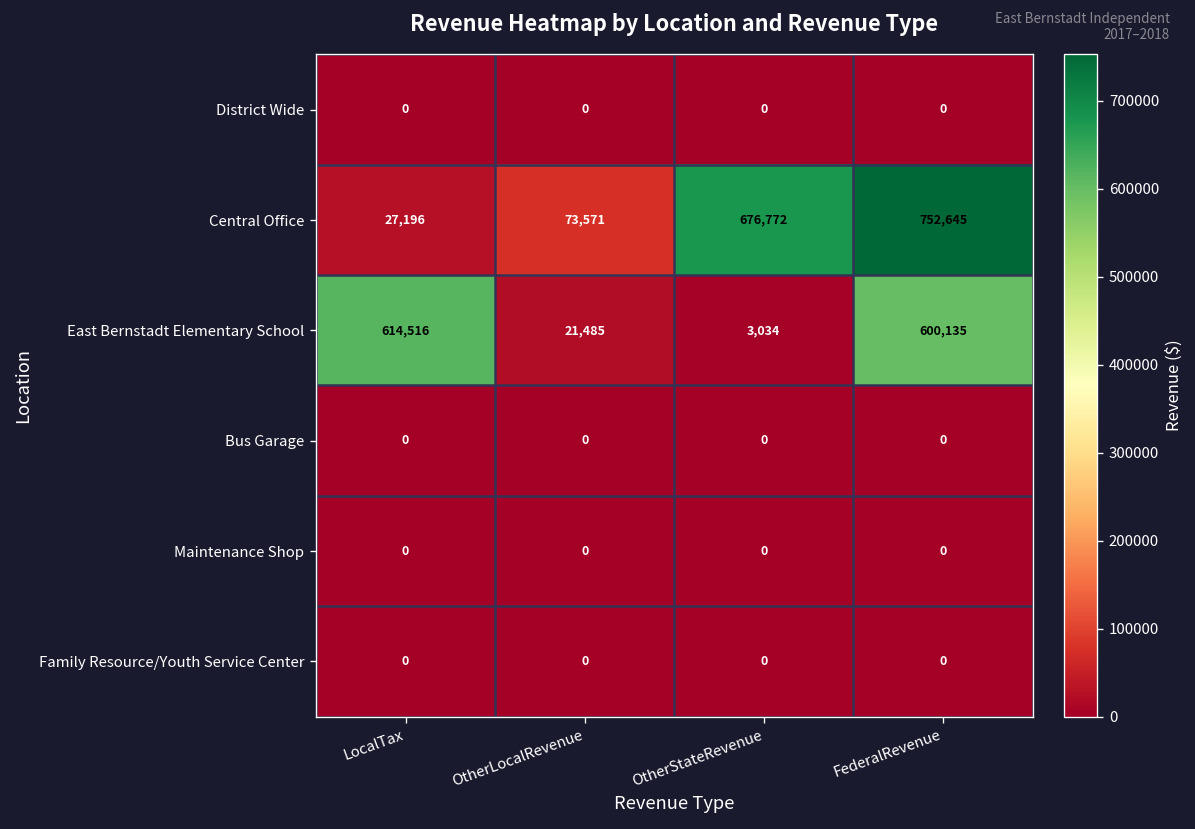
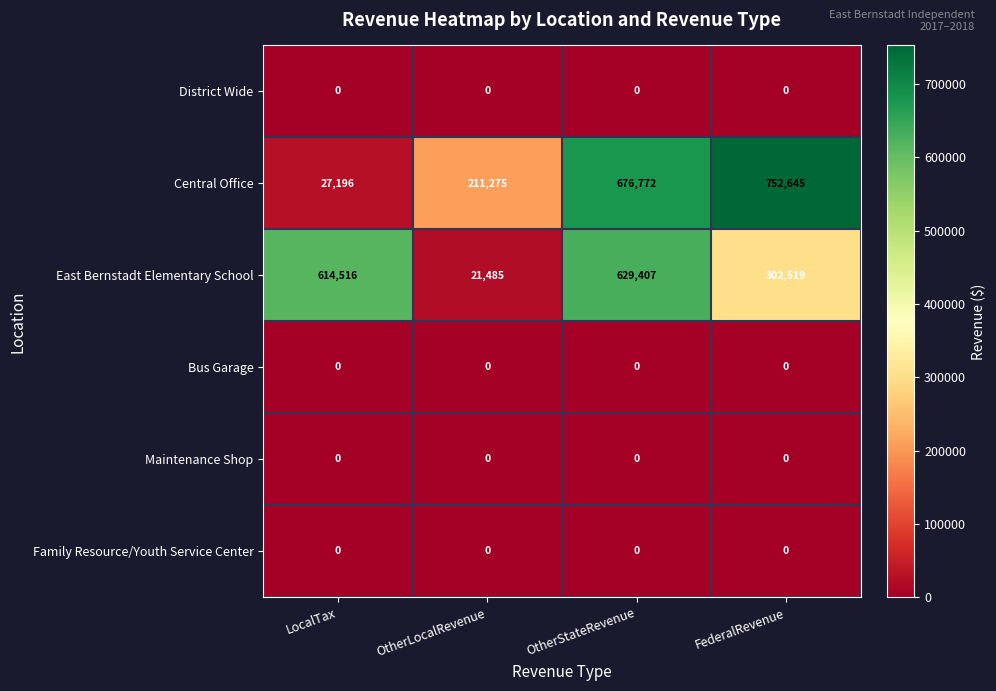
Central Office, OtherLocalRevenue: 73,571 -> 211,275
East Bernstadt Elementary School, OtherStateRevenue: 3,034 -> 629,407
East Bernstadt Elementary School, FederalRevenue: 600,135 -> 302,519
